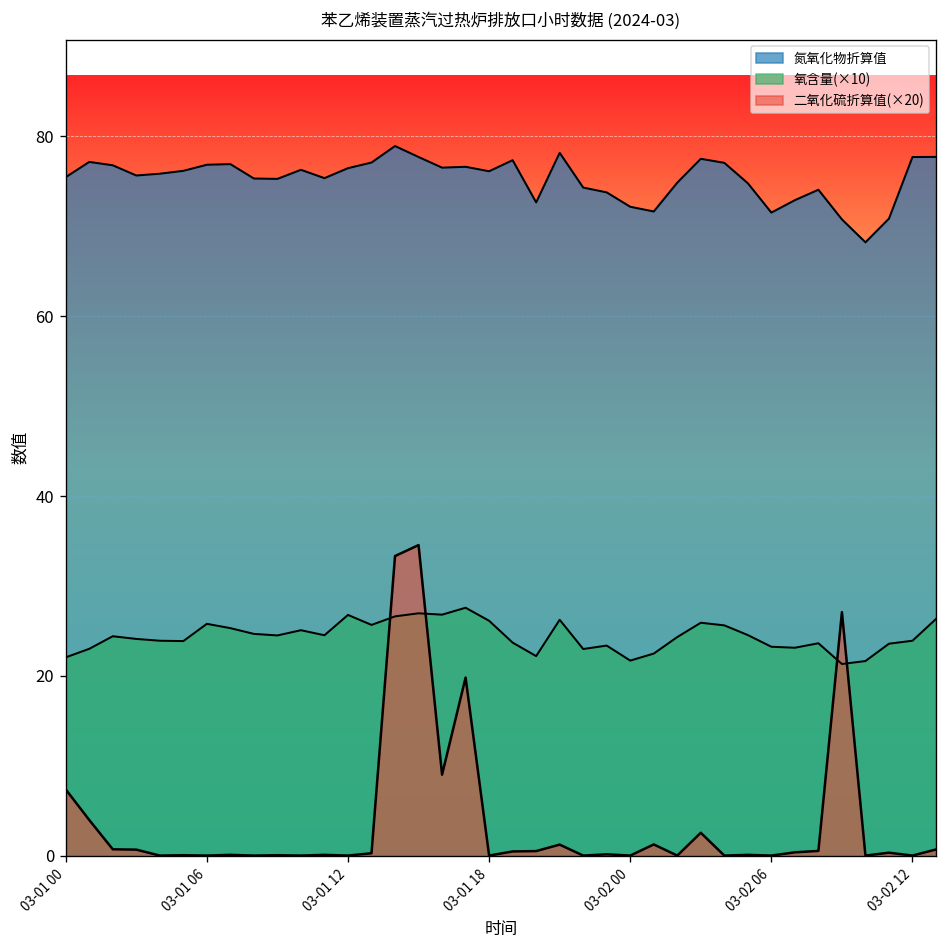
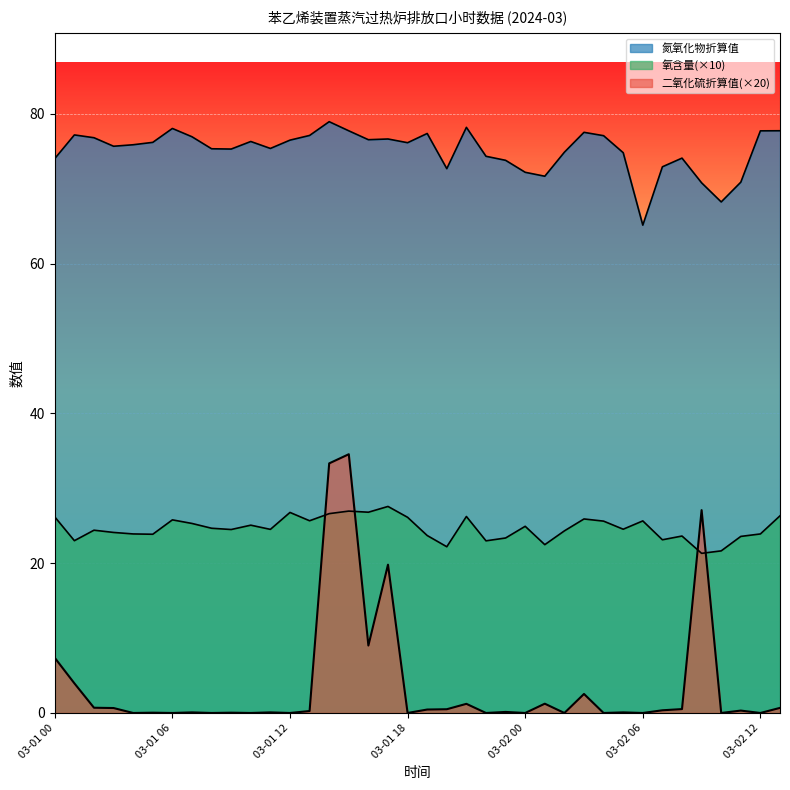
氮氧化物折算值, 03-01 00: 75 -> 74
氧含量(×10), 03-01 00: 22 -> 26
氮氧化物折算值, 03-01 06: 77 -> 78
氧含量(×10), 03-02 00: 22 -> 25
氮氧化物折算值, 03-02 06: 72 -> 65
氧含量(×10), 03-02 06: 23 -> 26
